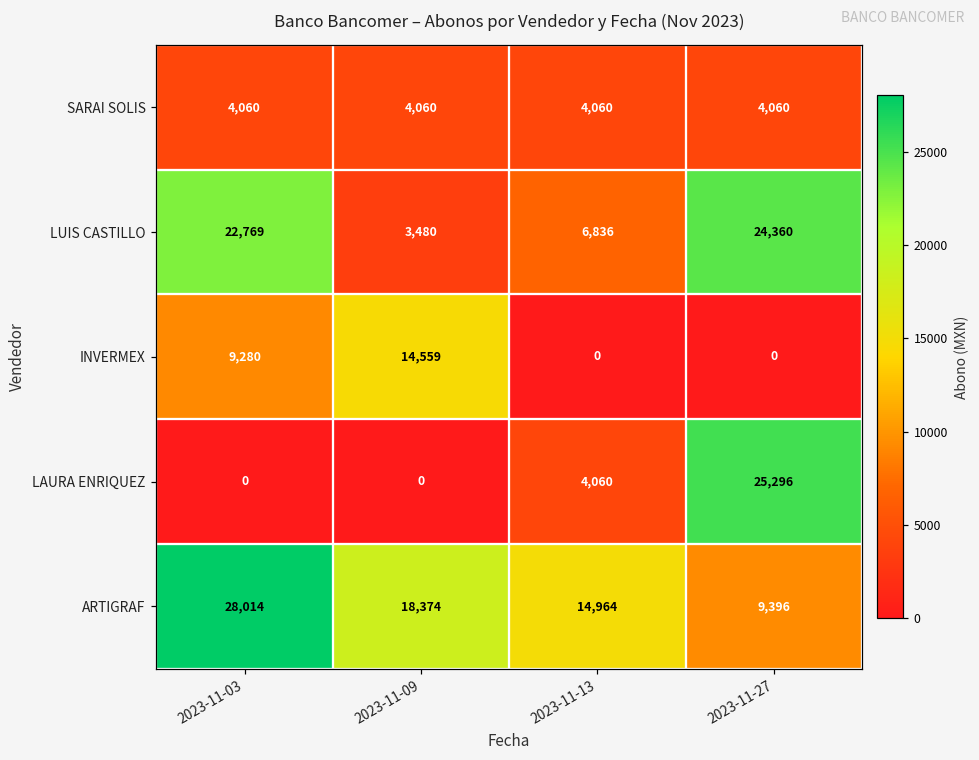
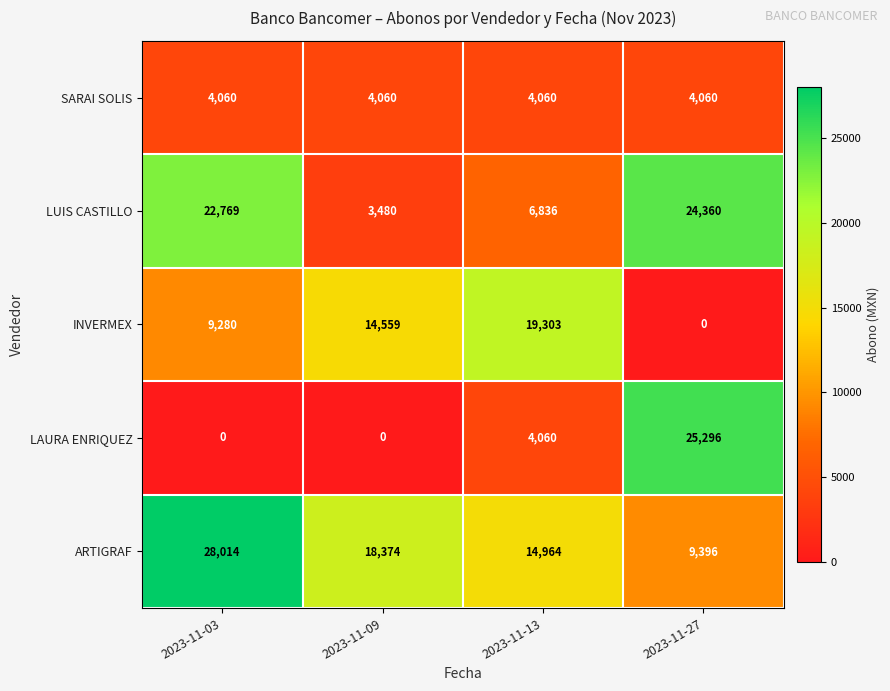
INVERMEX, 2023-11-13: 0 -> 19,303
